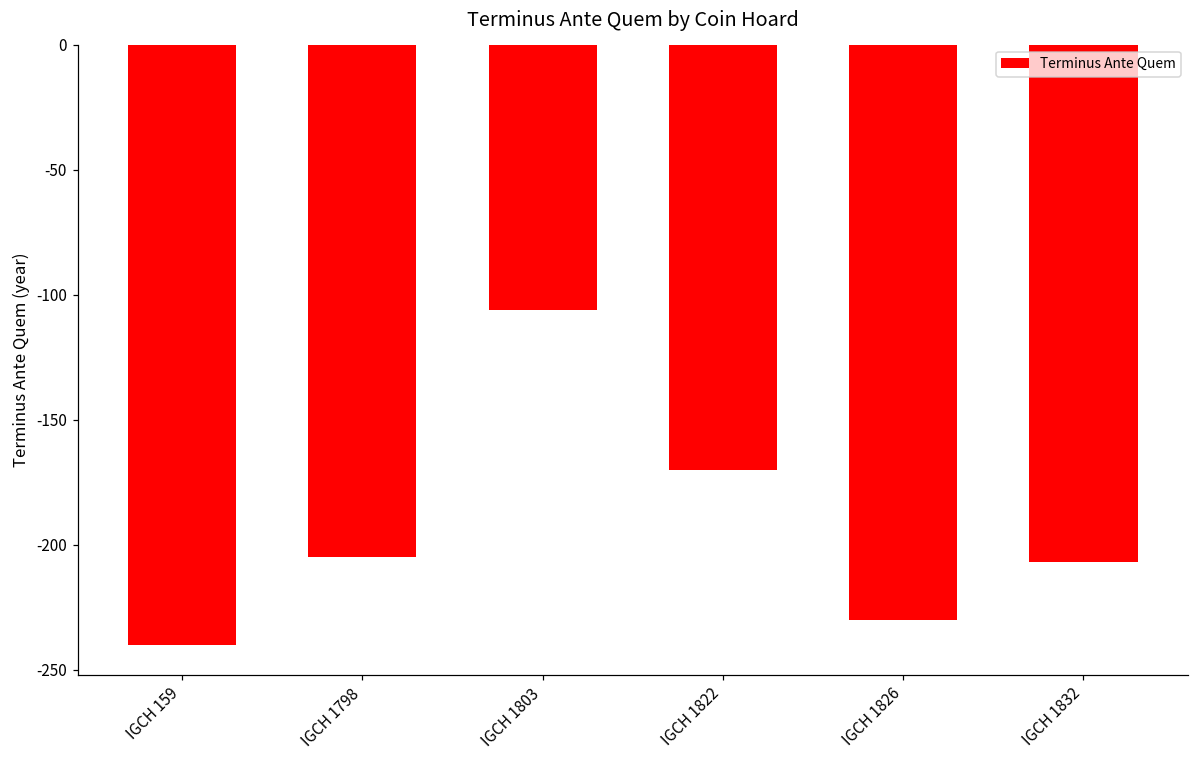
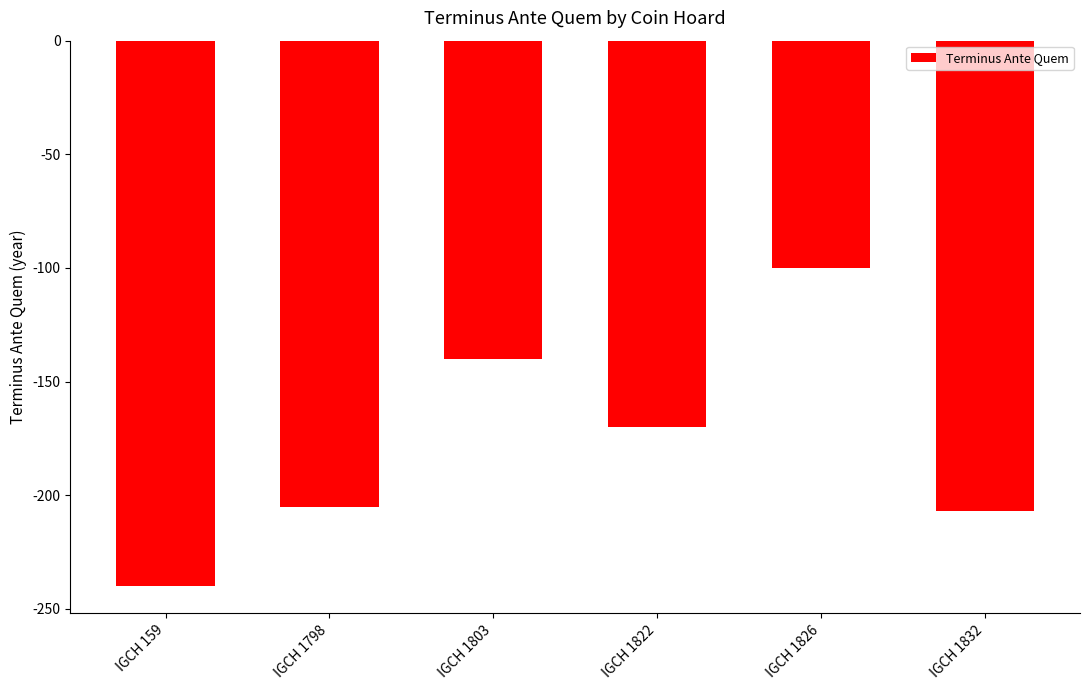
IGCH 1803: -106 -> -140
IGCH 1826: -230 -> -100
